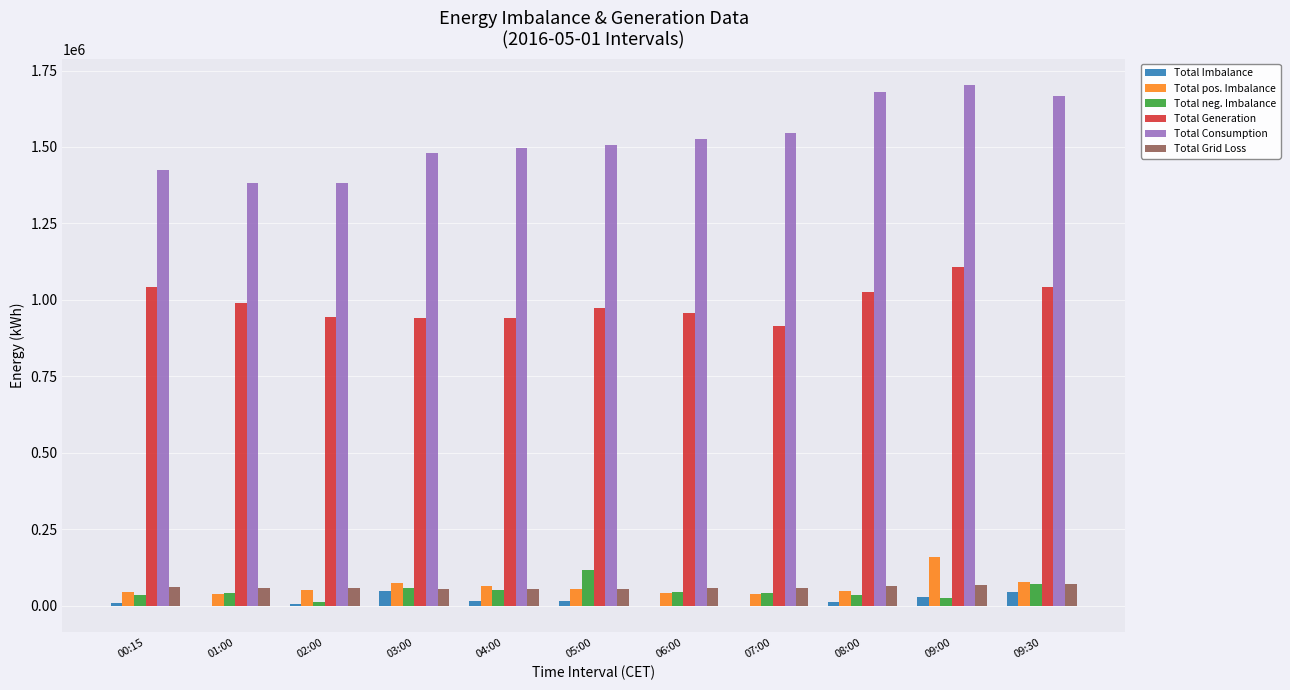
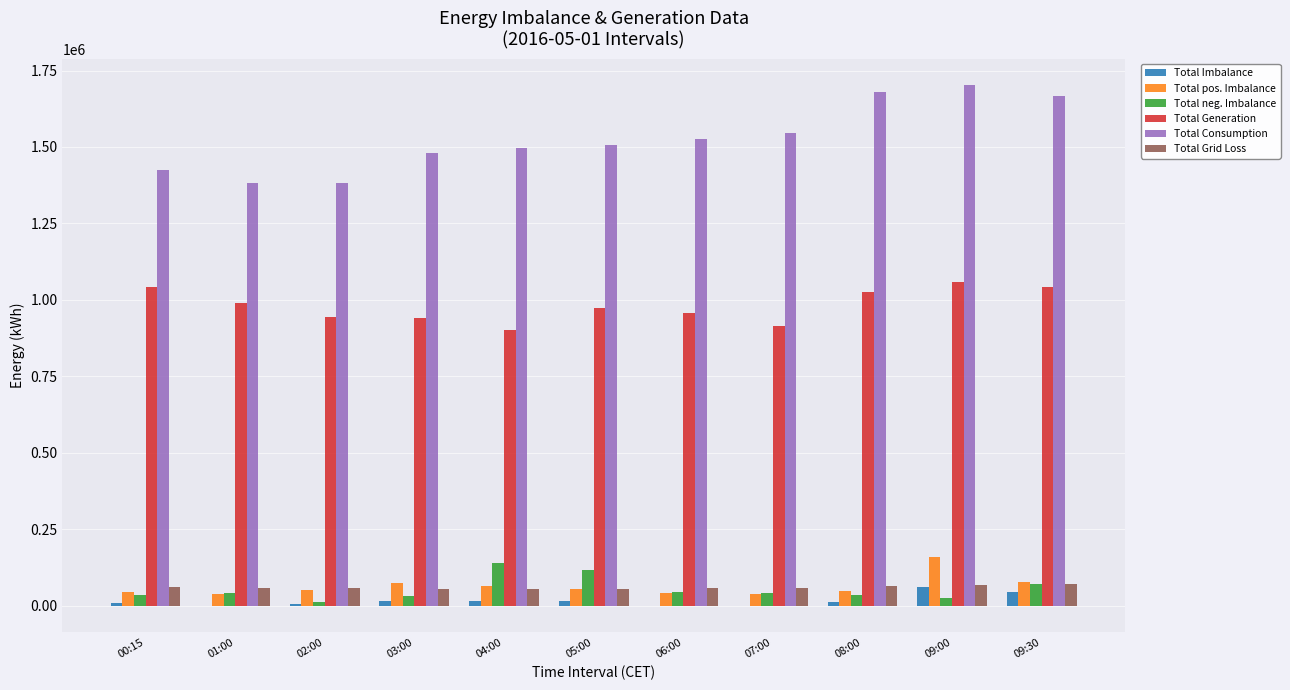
Total Imbalance, 03:00: 50000 -> 20000
Total neg. Imbalance, 03:00: 60000 -> 30000
Total neg. Imbalance, 04:00: 50000 -> 140000
Total Generation, 04:00: 940000 -> 900000
Total Imbalance, 09:00: 30000 -> 60000
Total Generation, 09:00: 1110000 -> 1060000
